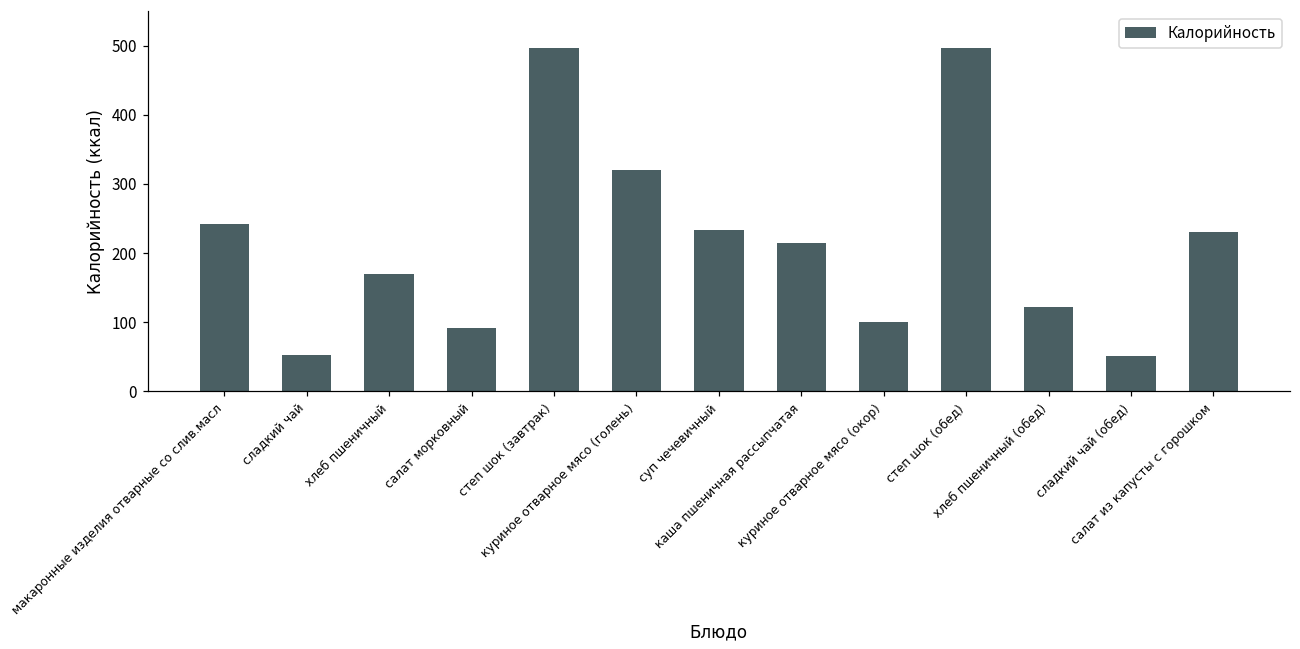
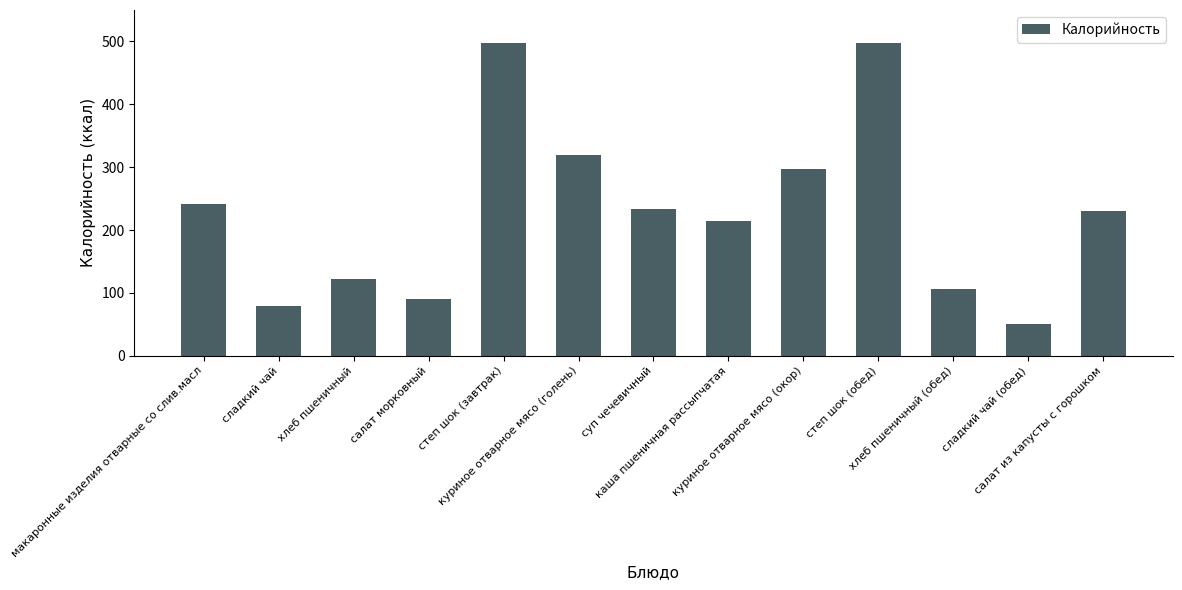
сладкий чай: 50 -> 80
хлеб пшеничный: 170 -> 120
куриное отварное мясо (окор): 100 -> 300
хлеб пшеничный (обед): 120 -> 110
